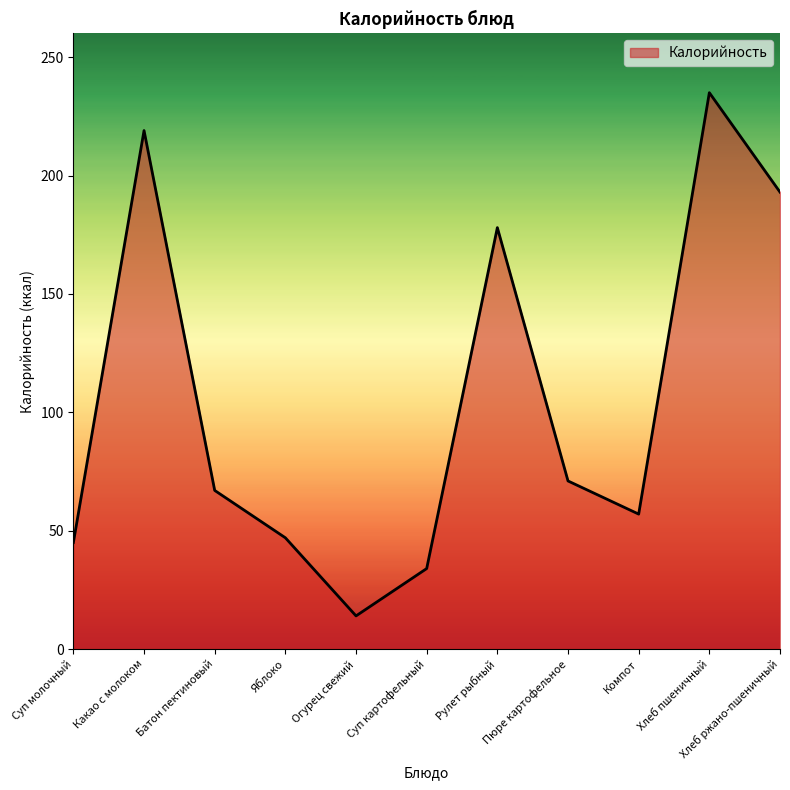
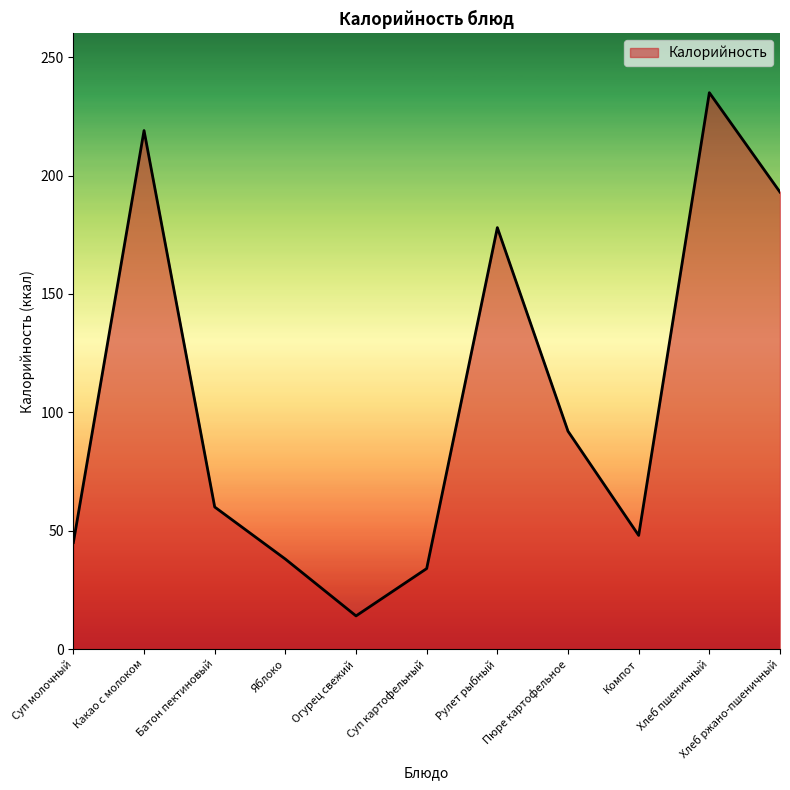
Батон пектиновый: 67 -> 60
Яблоко: 47 -> 38
Пюре картофельное: 71 -> 92
Компот: 57 -> 48
